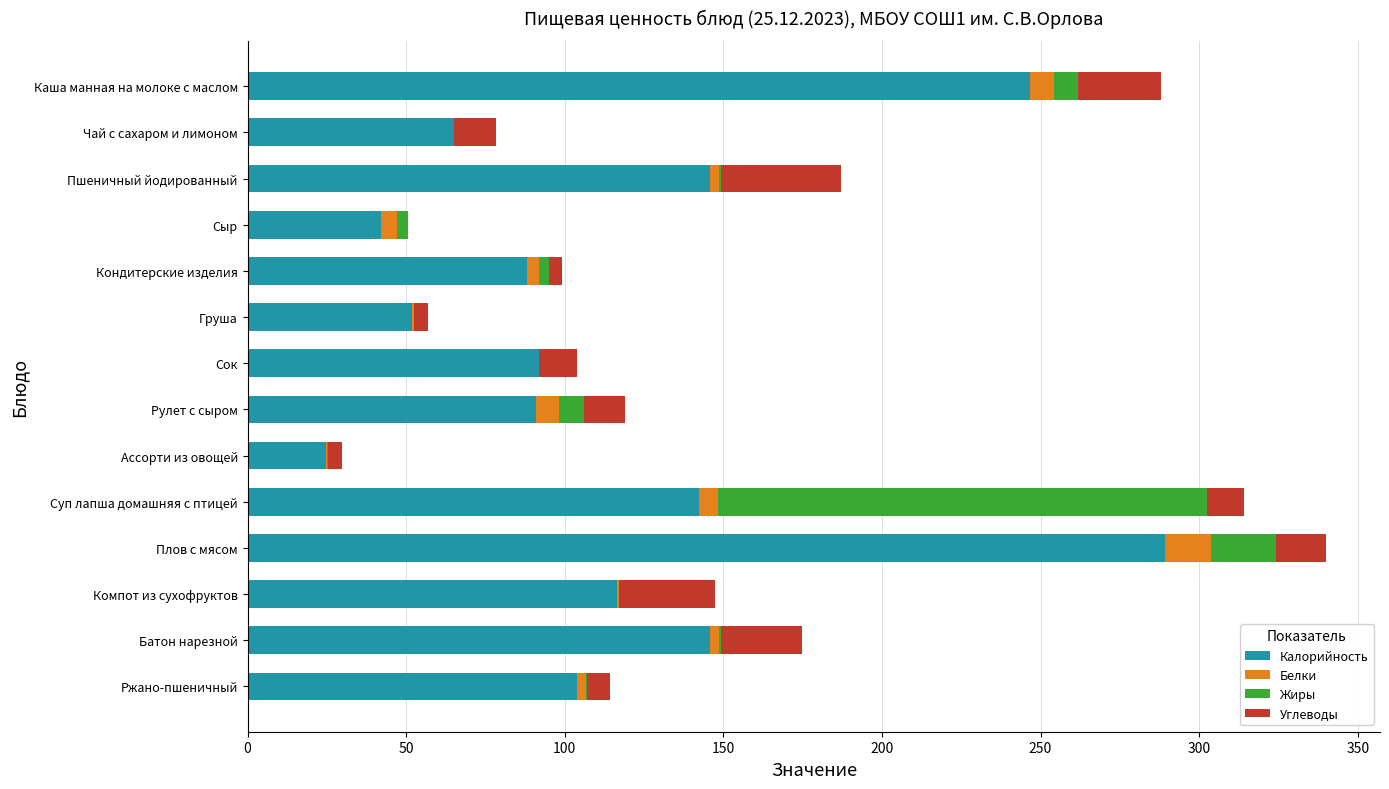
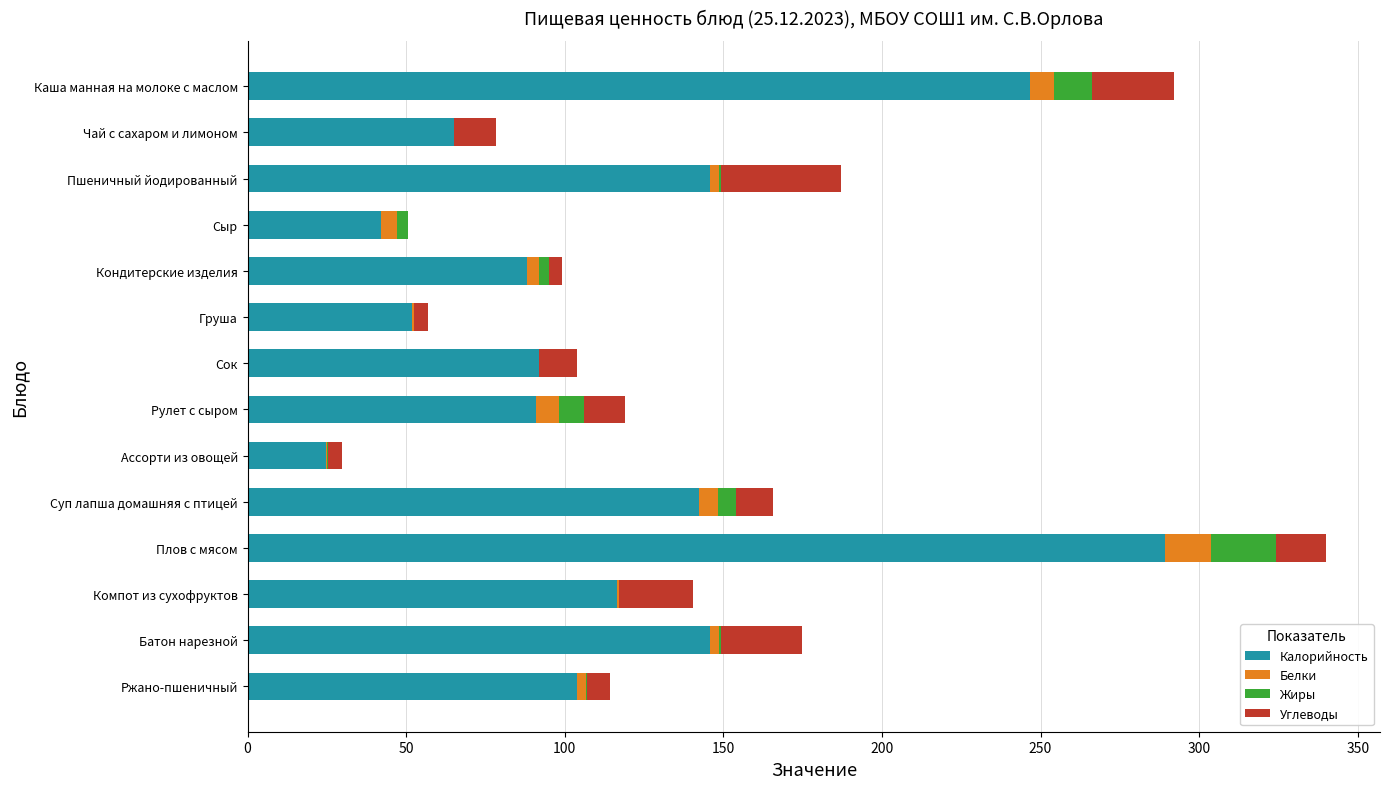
Жиры, Каша манная на молоке с маслом: 8 -> 12
Жиры, Суп лапша домашняя с птицей: 154 -> 6
Углеводы, Компот из сухофруктов: 30 -> 23
